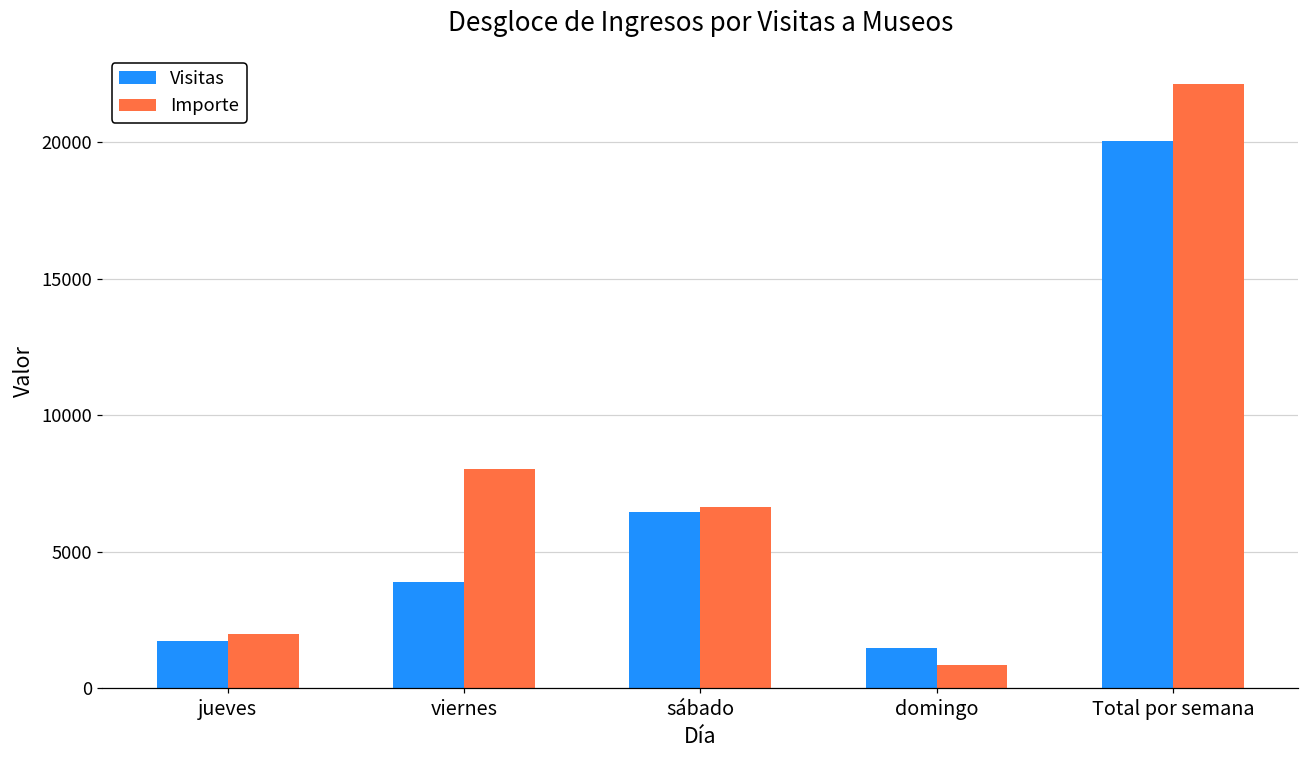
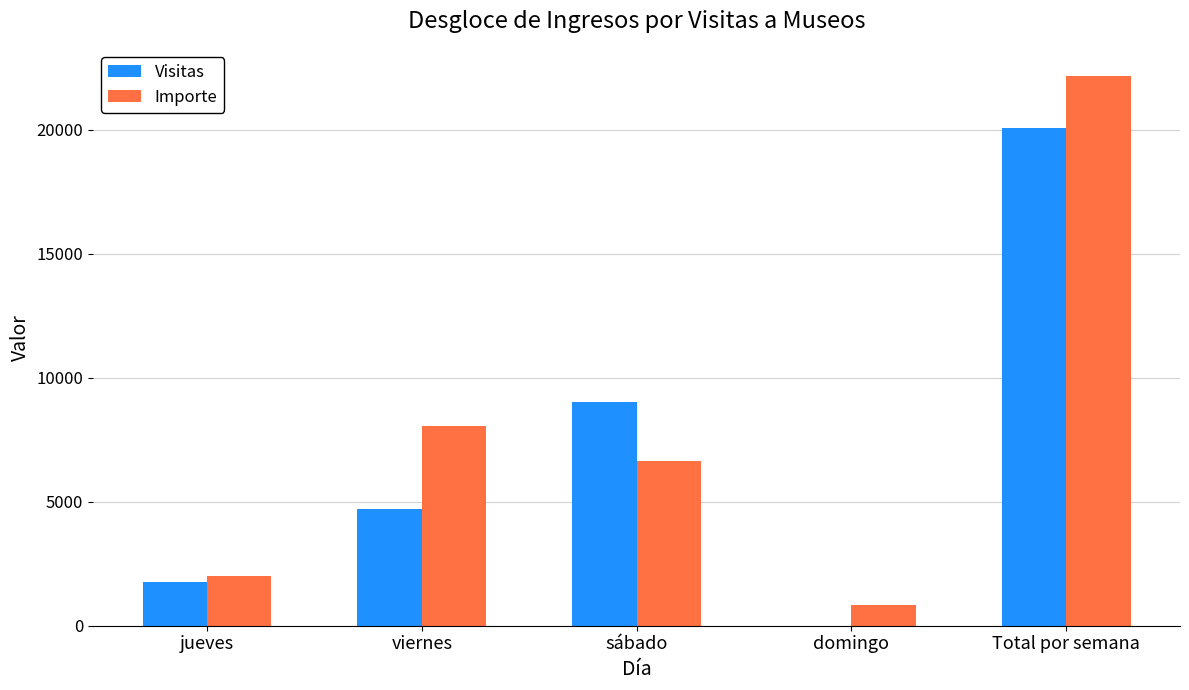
Visitas, viernes: 3900 -> 4700
Visitas, sábado: 6500 -> 9000
Visitas, domingo: 1500 -> 0
